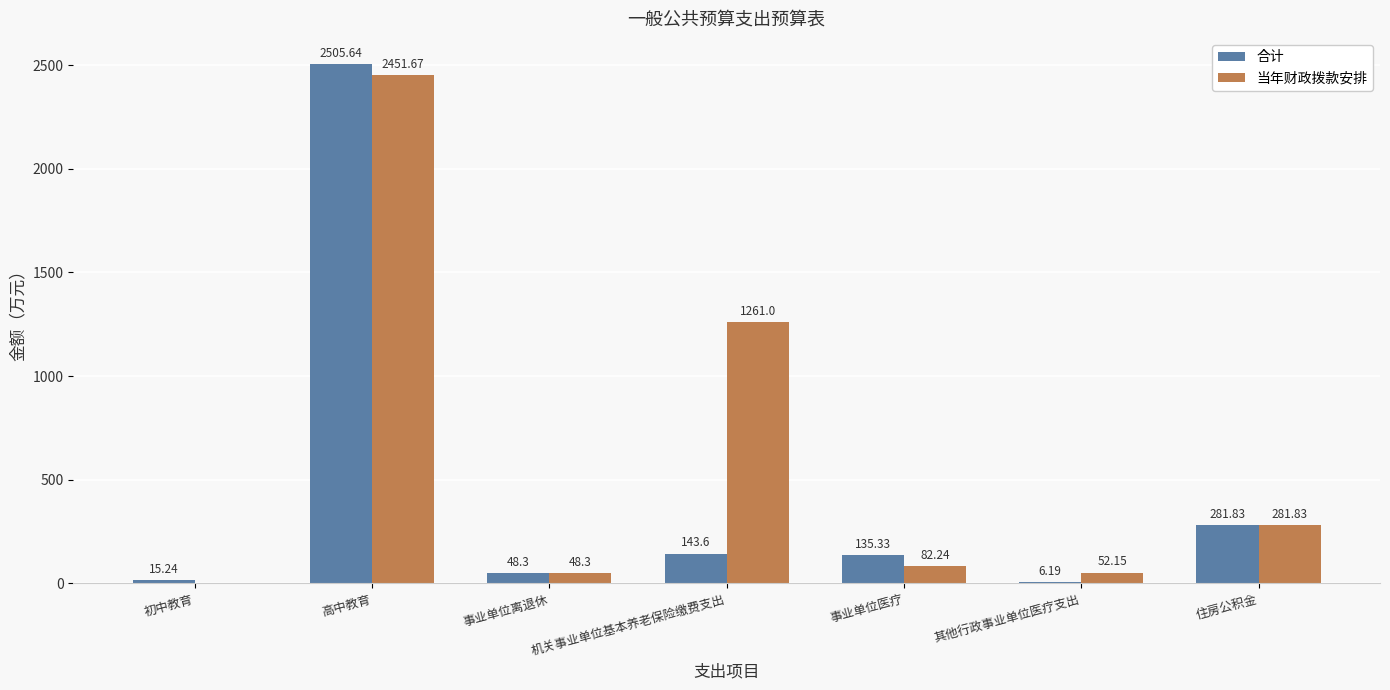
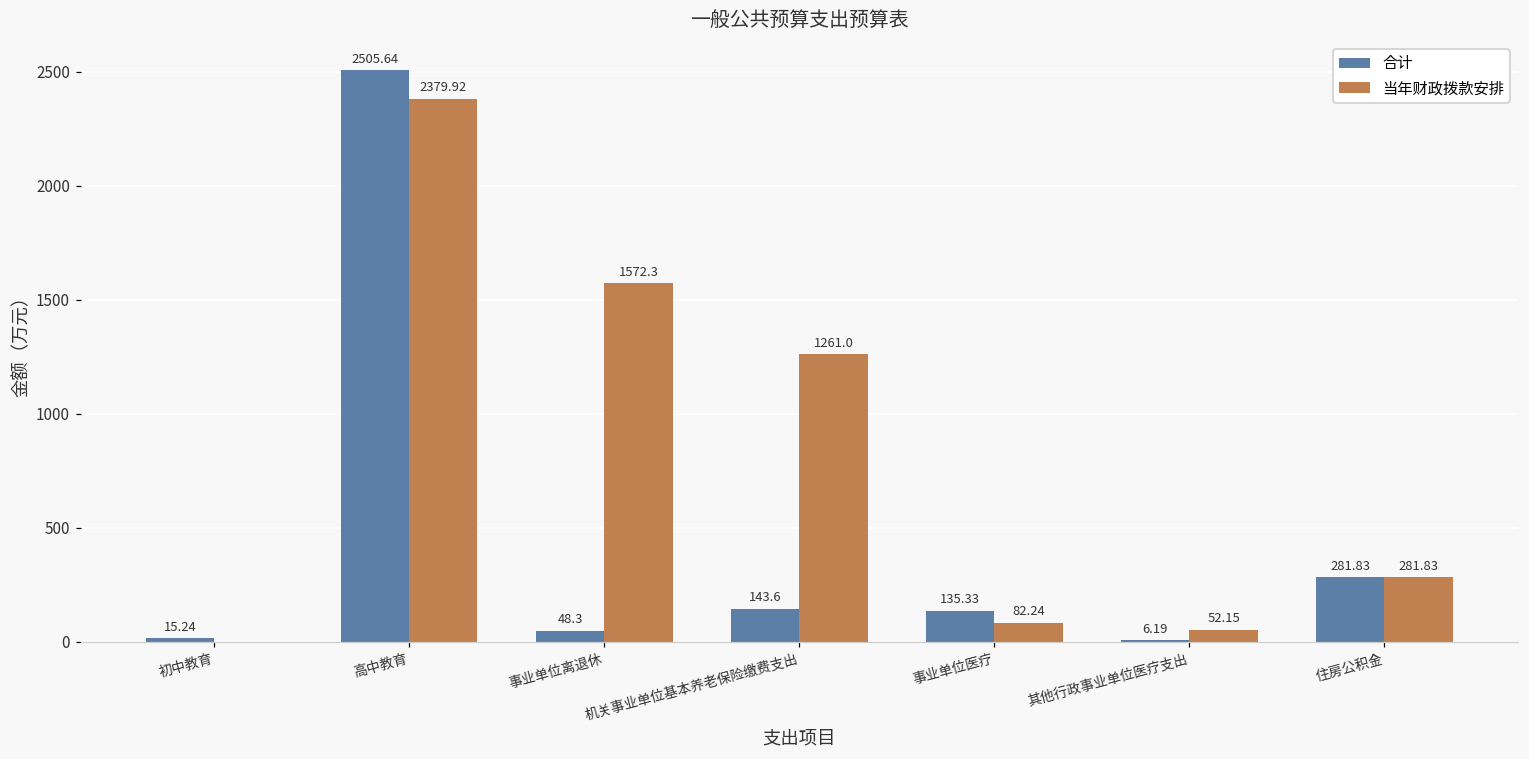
当年财政拨款安排, 高中教育: 2451.67 -> 2379.92
当年财政拨款安排, 事业单位离退休: 48.3 -> 1572.3
